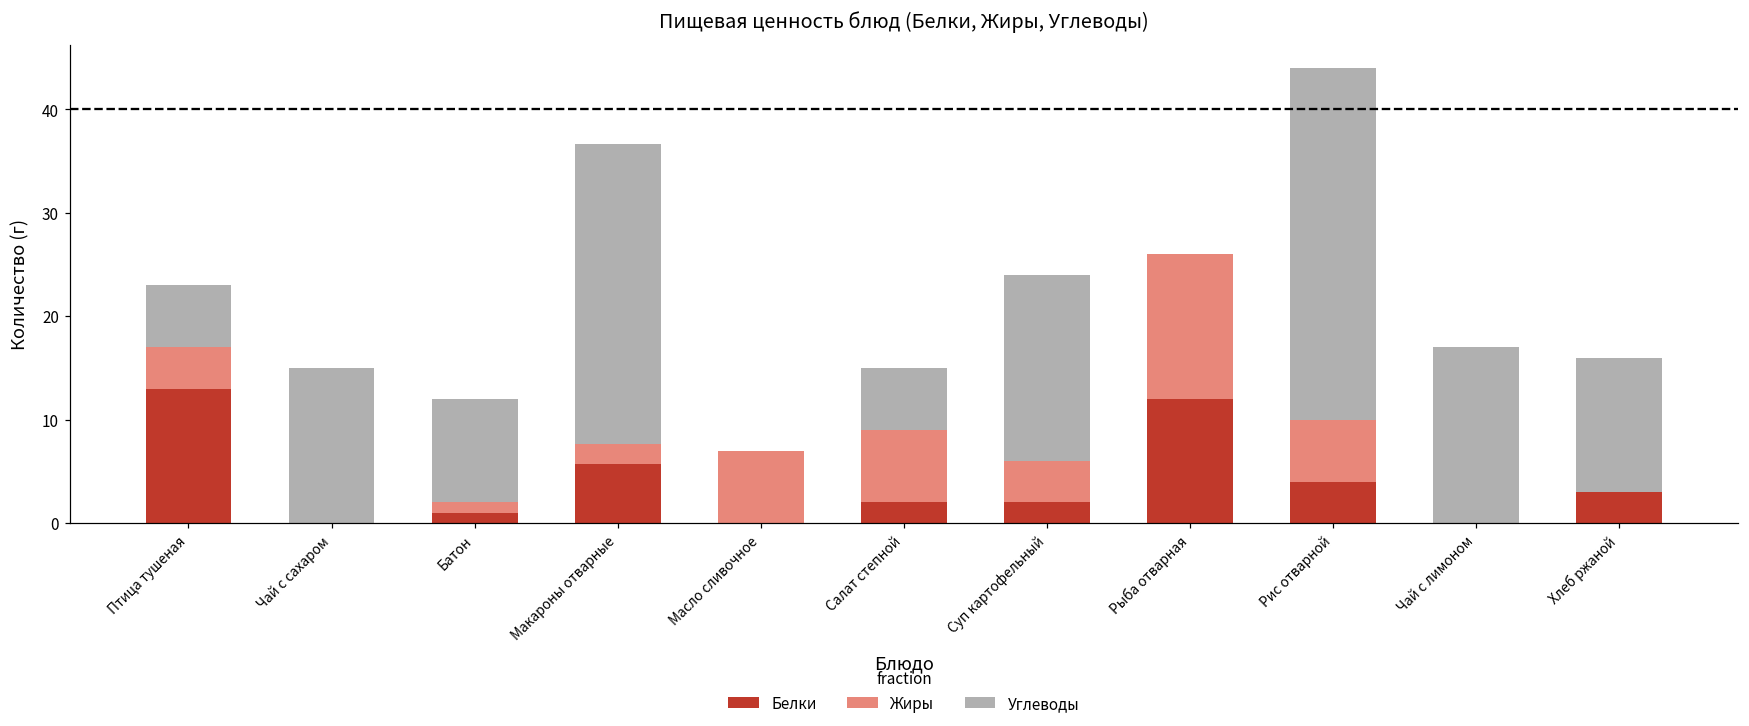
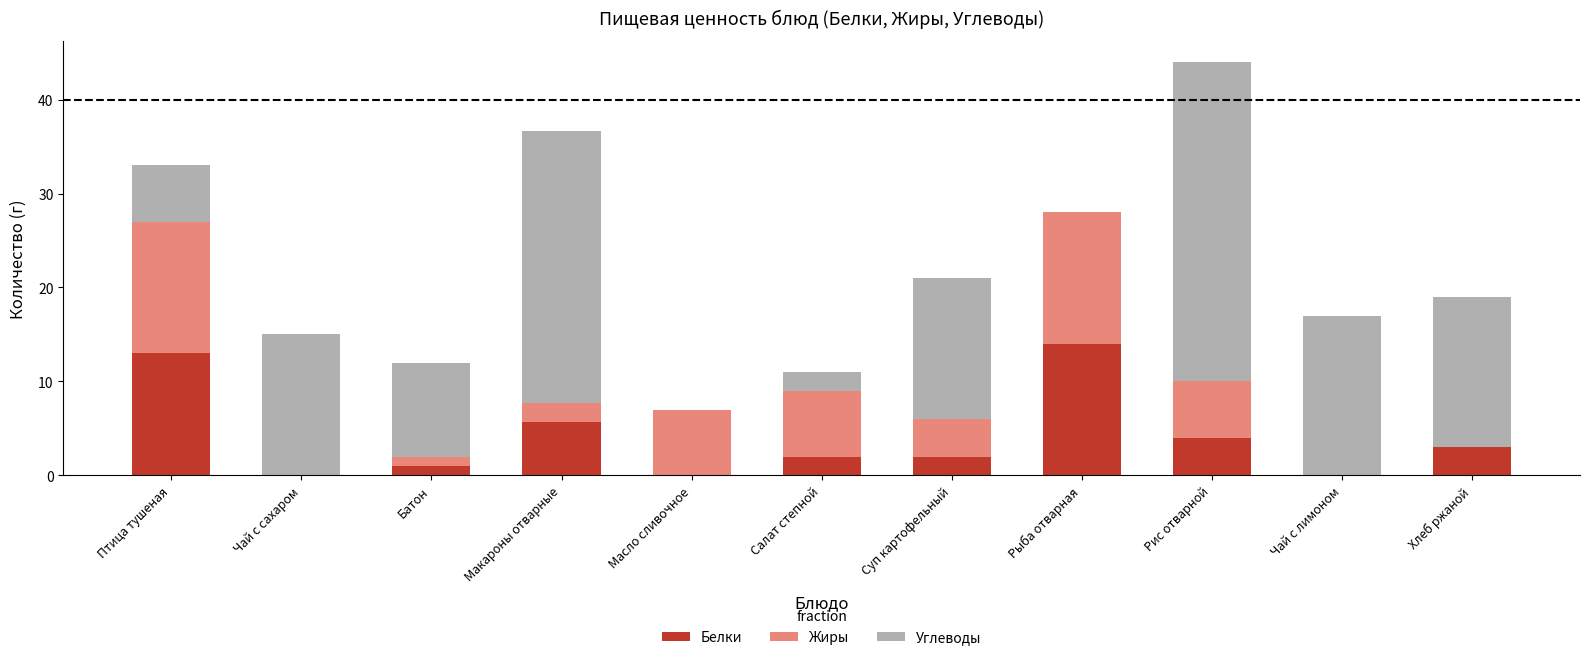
Жиры, Птица тушеная: 4 -> 14
Углеводы, Салат степной: 6 -> 2
Углеводы, Суп картофельный: 18 -> 15
Белки, Рыба отварная: 12 -> 14
Углеводы, Хлеб ржаной: 13 -> 16
